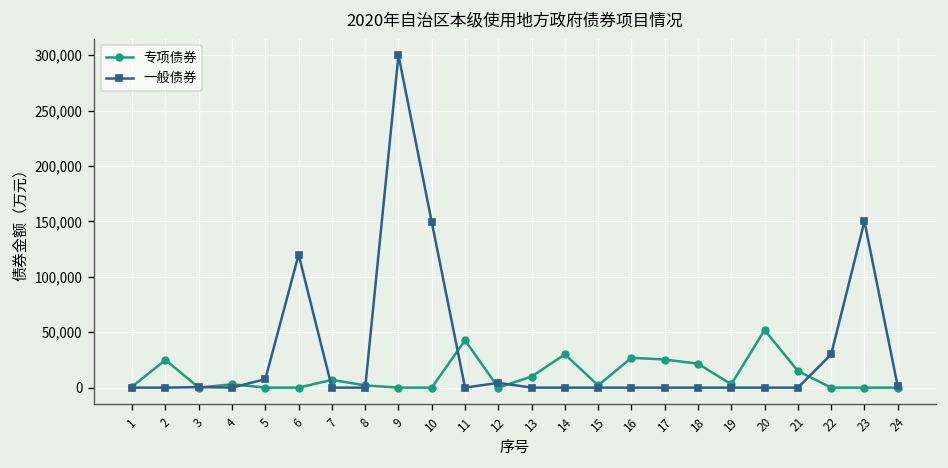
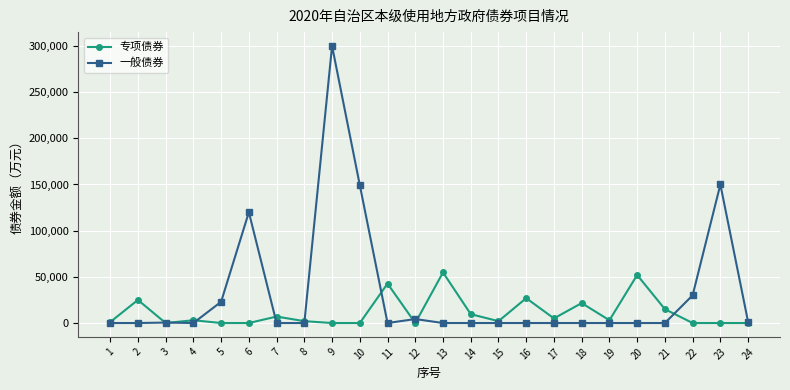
一般债券, 5: 10,000 -> 20,000
专项债券, 13: 10,000 -> 50,000
专项债券, 14: 30,000 -> 10,000
专项债券, 17: 30,000 -> 10,000
